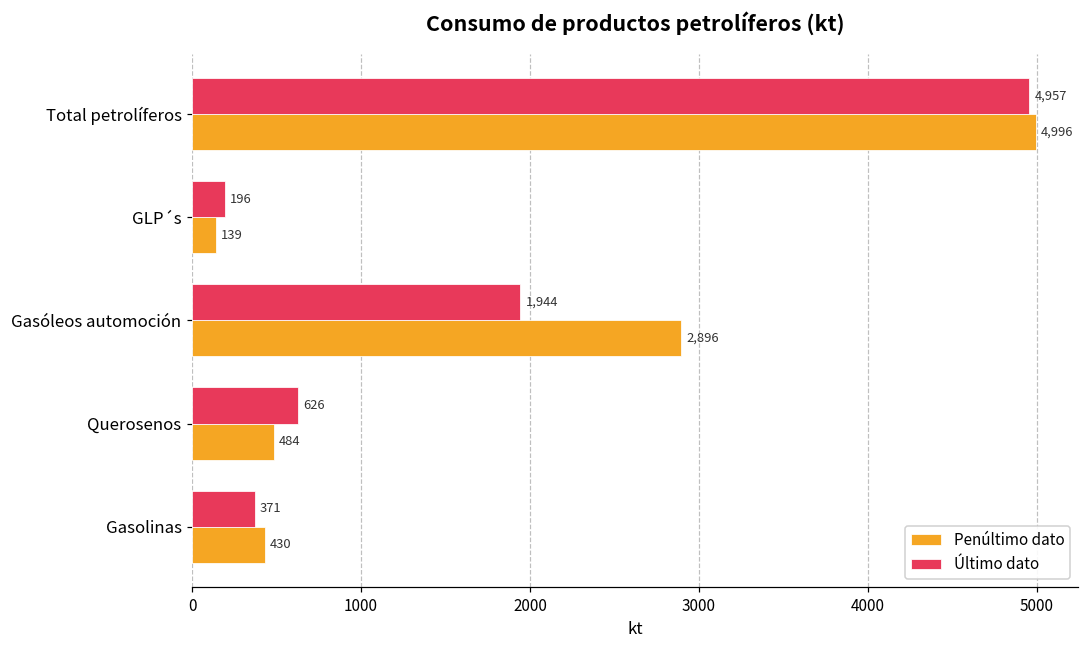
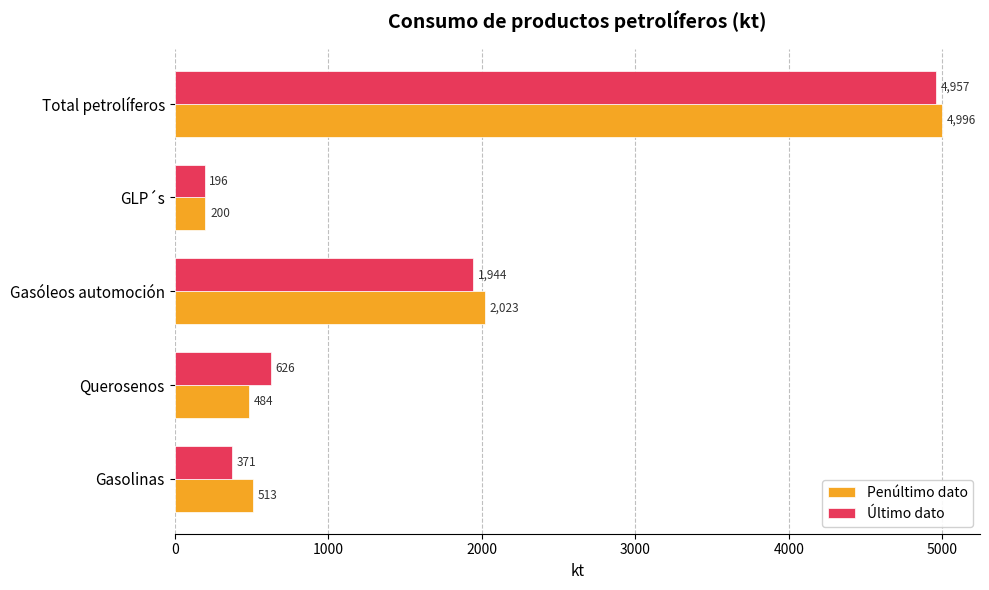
Penúltimo dato, GLP´s: 139 -> 200
Penúltimo dato, Gasóleos automoción: 2,896 -> 2,023
Penúltimo dato, Gasolinas: 430 -> 513
